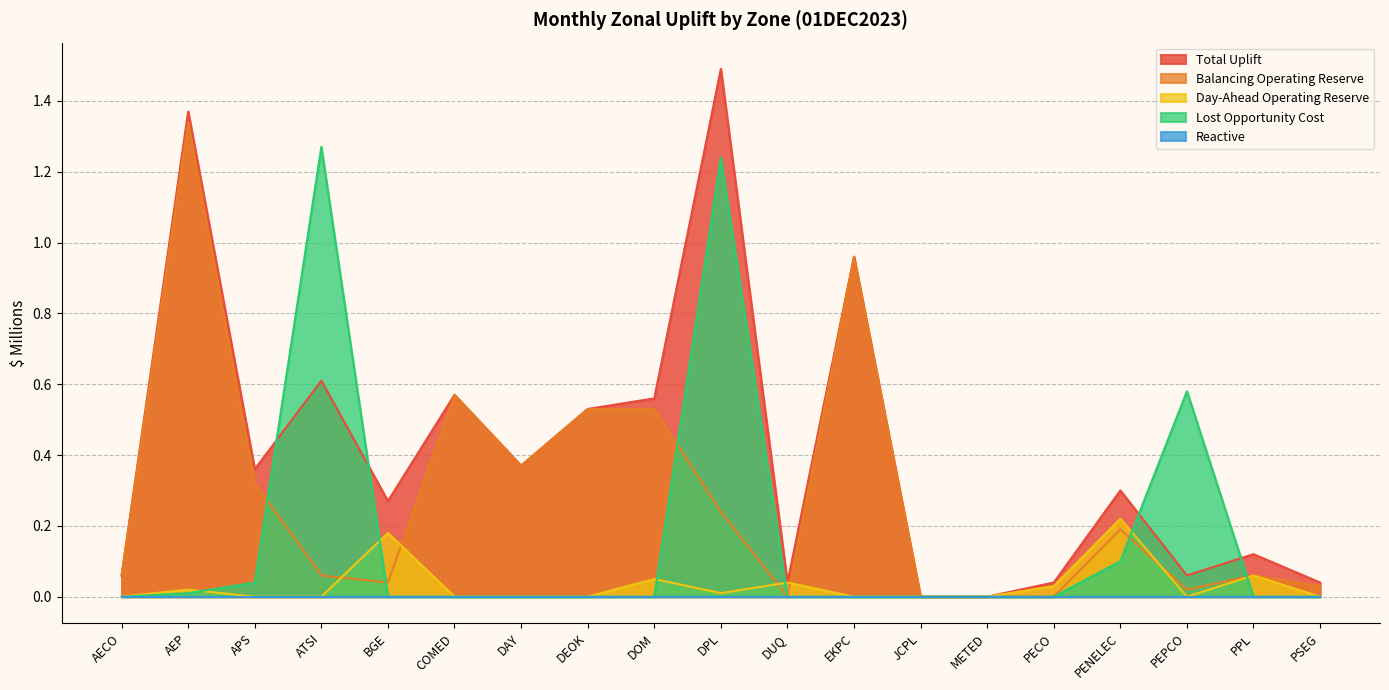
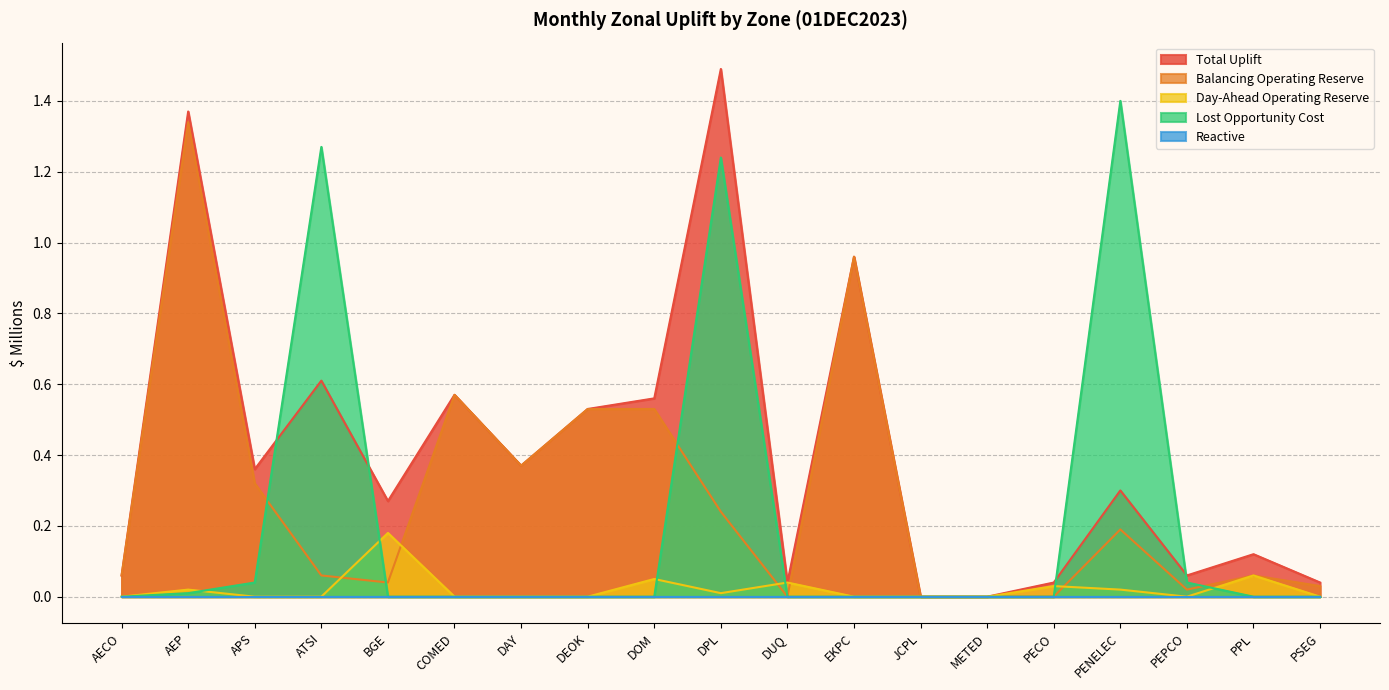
Day-Ahead Operating Reserve, PENELEC: 0.22 -> 0.02
Lost Opportunity Cost, PENELEC: 0.1 -> 1.4
Lost Opportunity Cost, PEPCO: 0.58 -> 0.04
